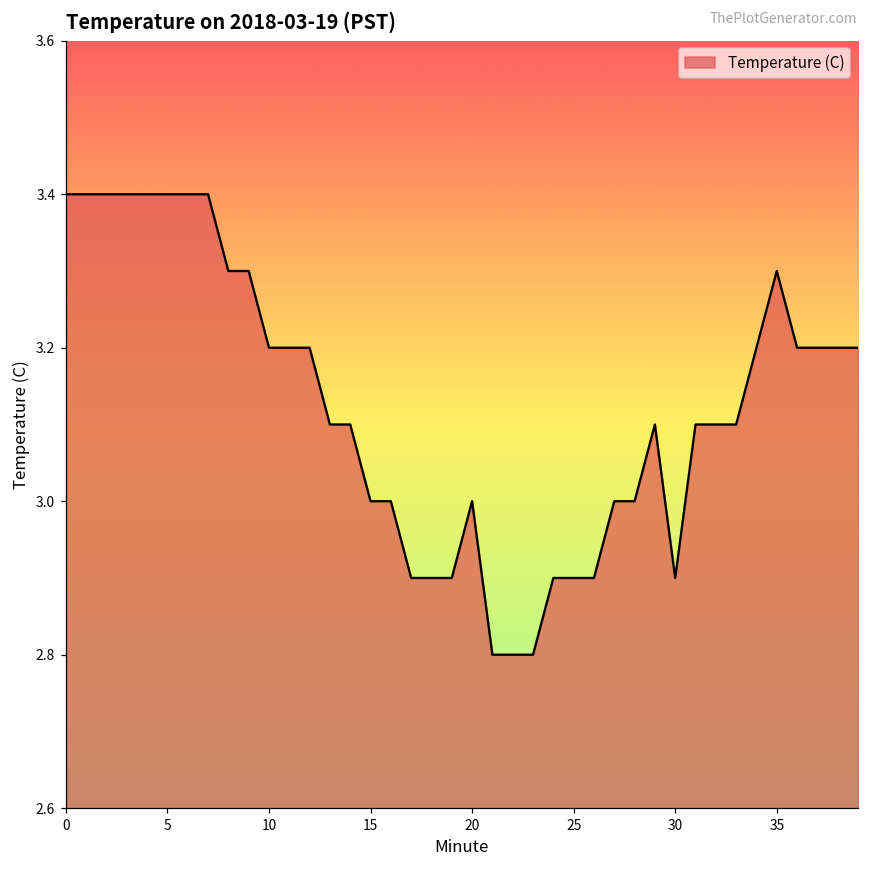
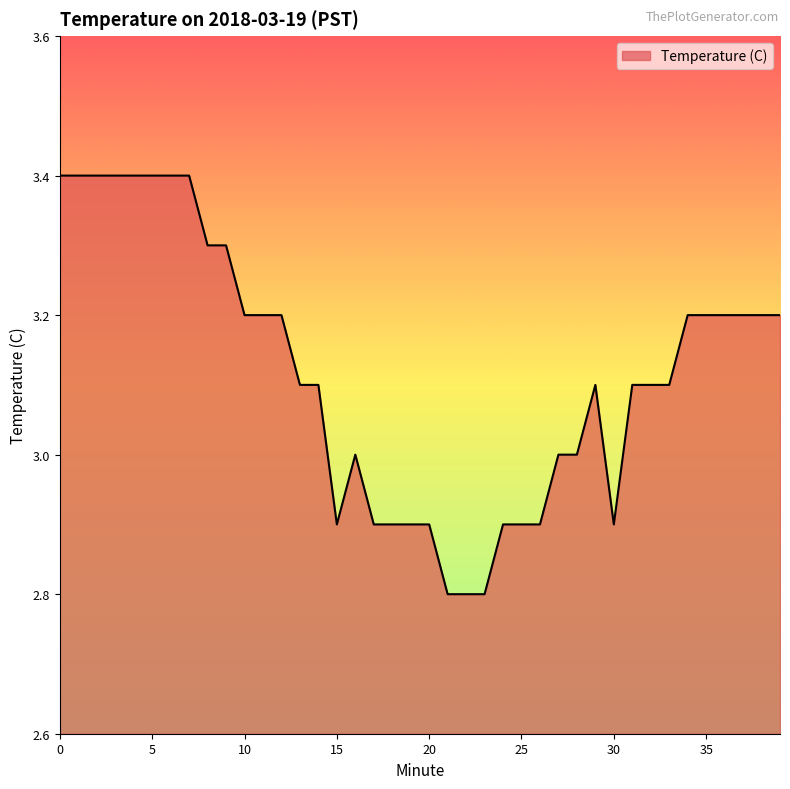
15: 3.0 -> 2.9
20: 3.0 -> 2.9
35: 3.3 -> 3.2
